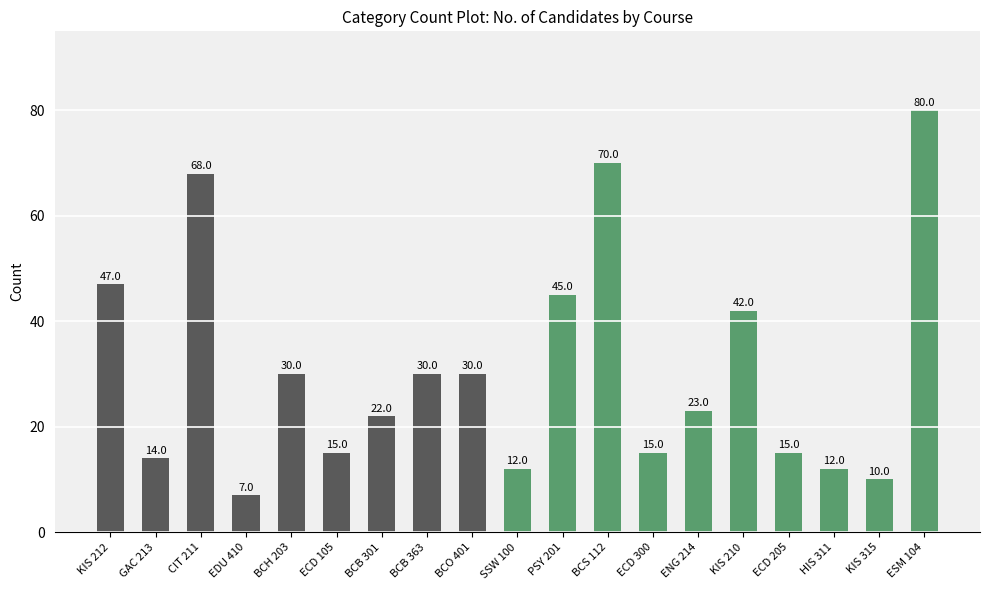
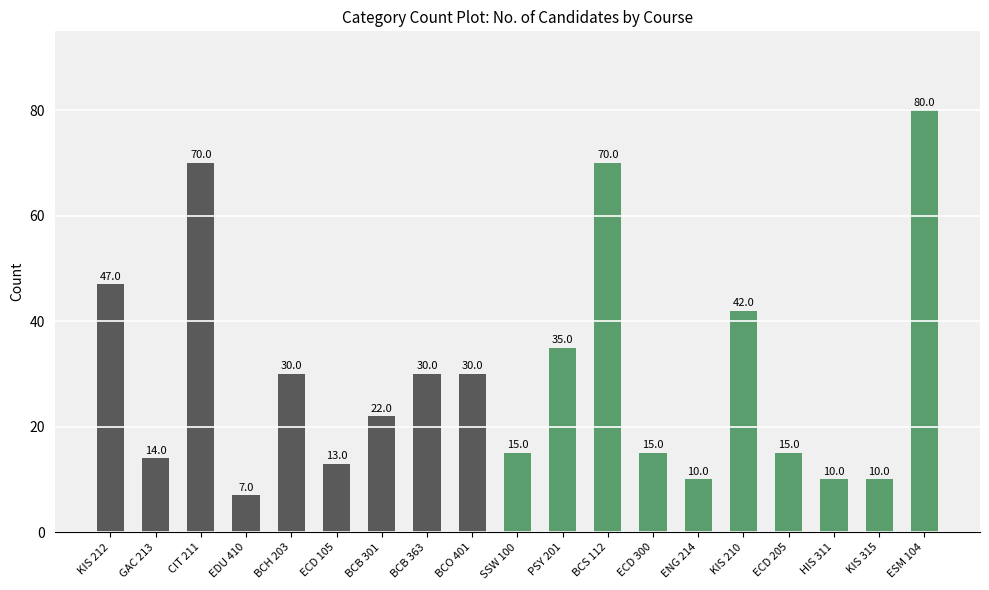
CIT 211: 68.0 -> 70.0
ECD 105: 15.0 -> 13.0
SSW 100: 12.0 -> 15.0
PSY 201: 45.0 -> 35.0
ENG 214: 23.0 -> 10.0
HIS 311: 12.0 -> 10.0
